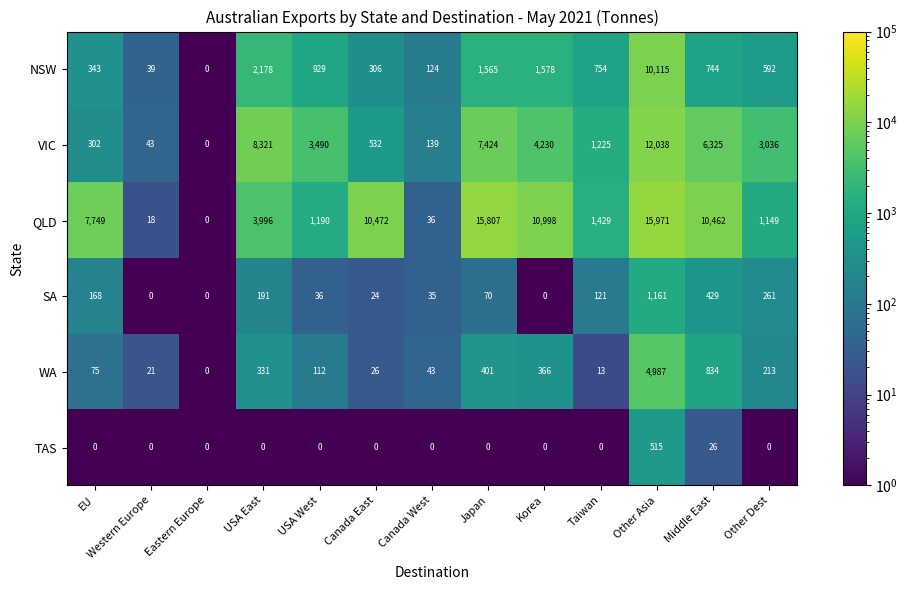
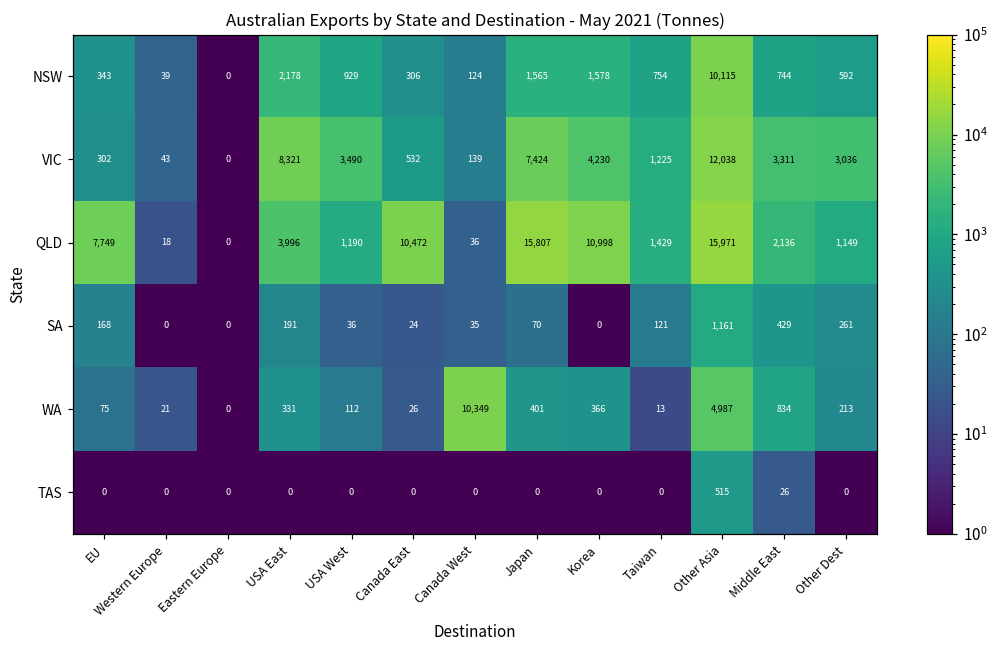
VIC, Middle East: 6,325 -> 3,311
QLD, Middle East: 10,462 -> 2,136
WA, Canada West: 43 -> 10,349
